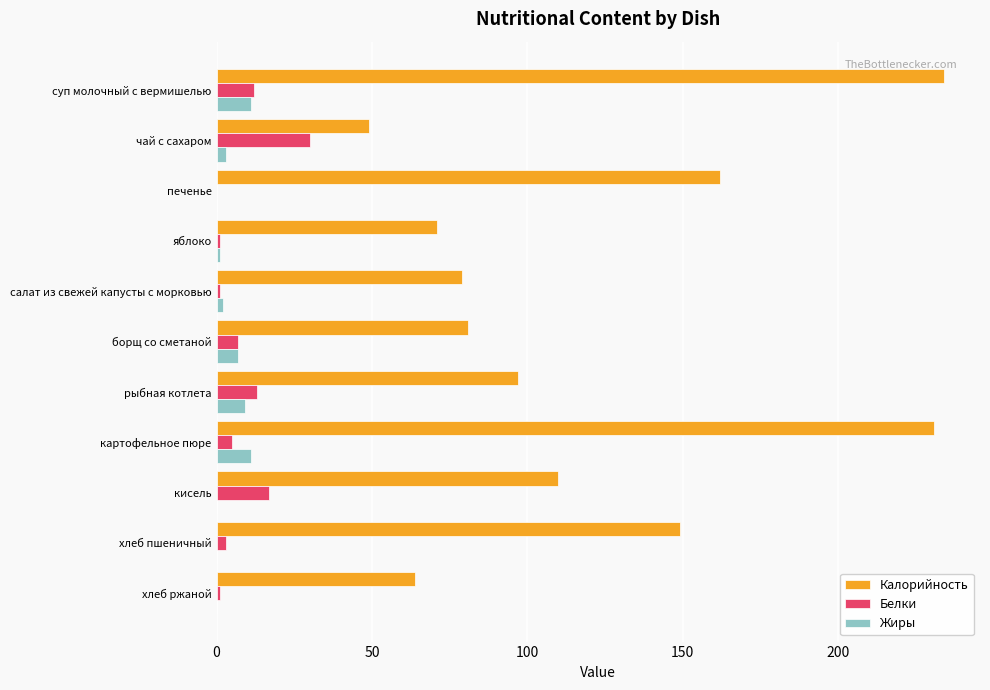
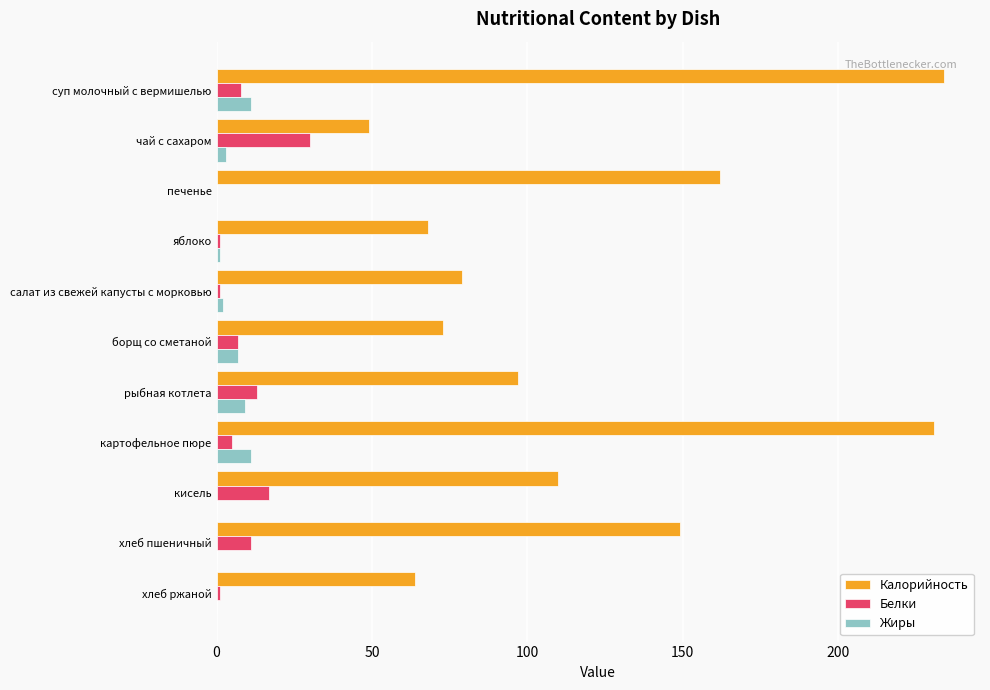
Белки, суп молочный с вермишелью: 12 -> 8
Калорийность, яблоко: 71 -> 68
Калорийность, борщ со сметаной: 81 -> 73
Белки, хлеб пшеничный: 3 -> 11
